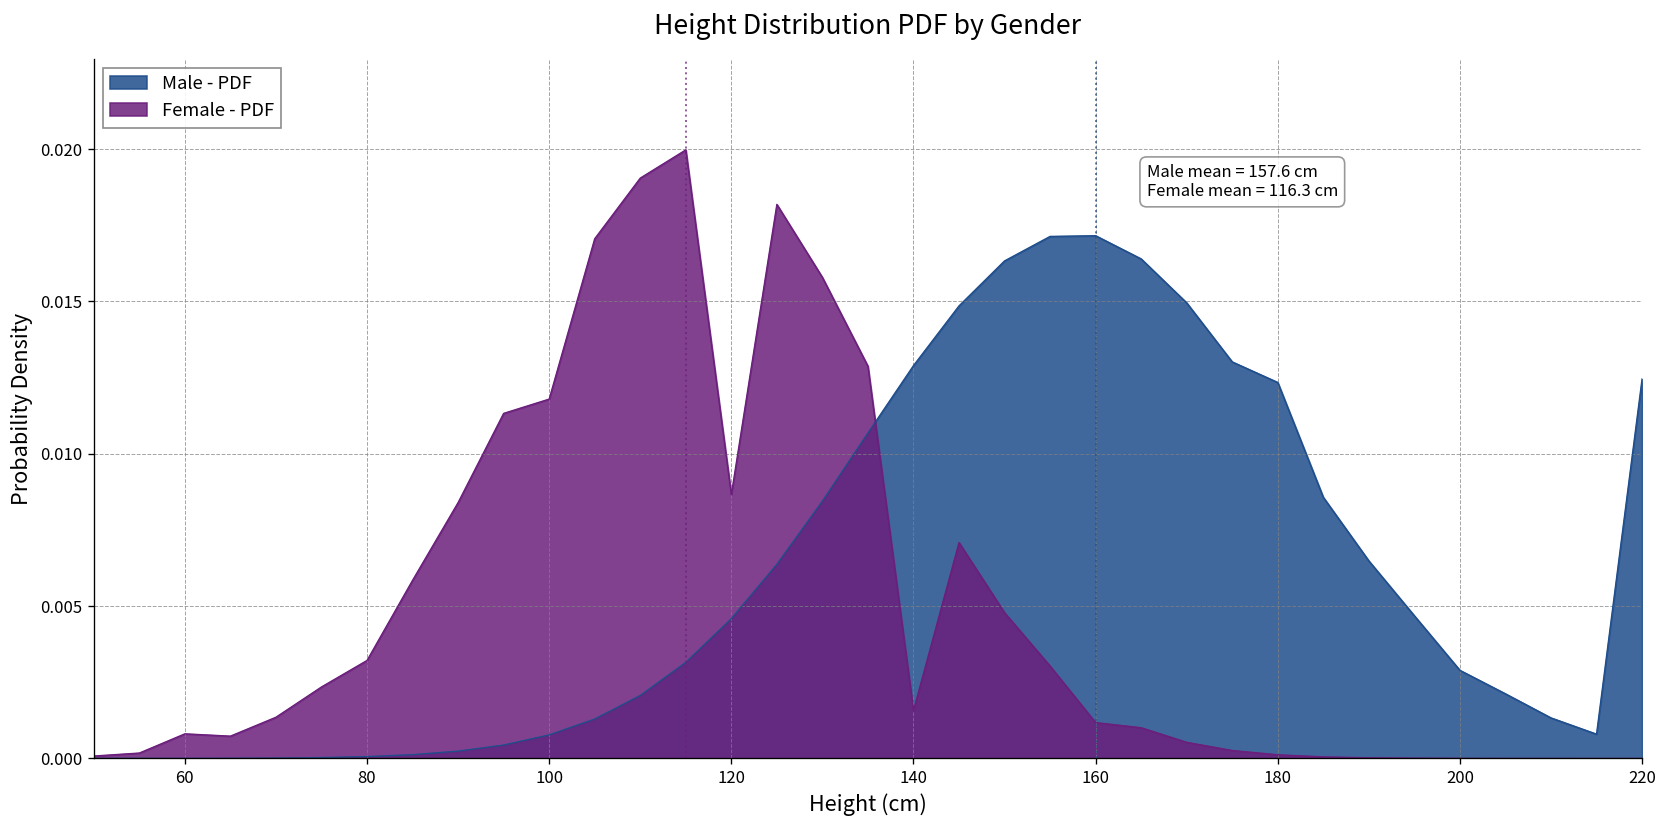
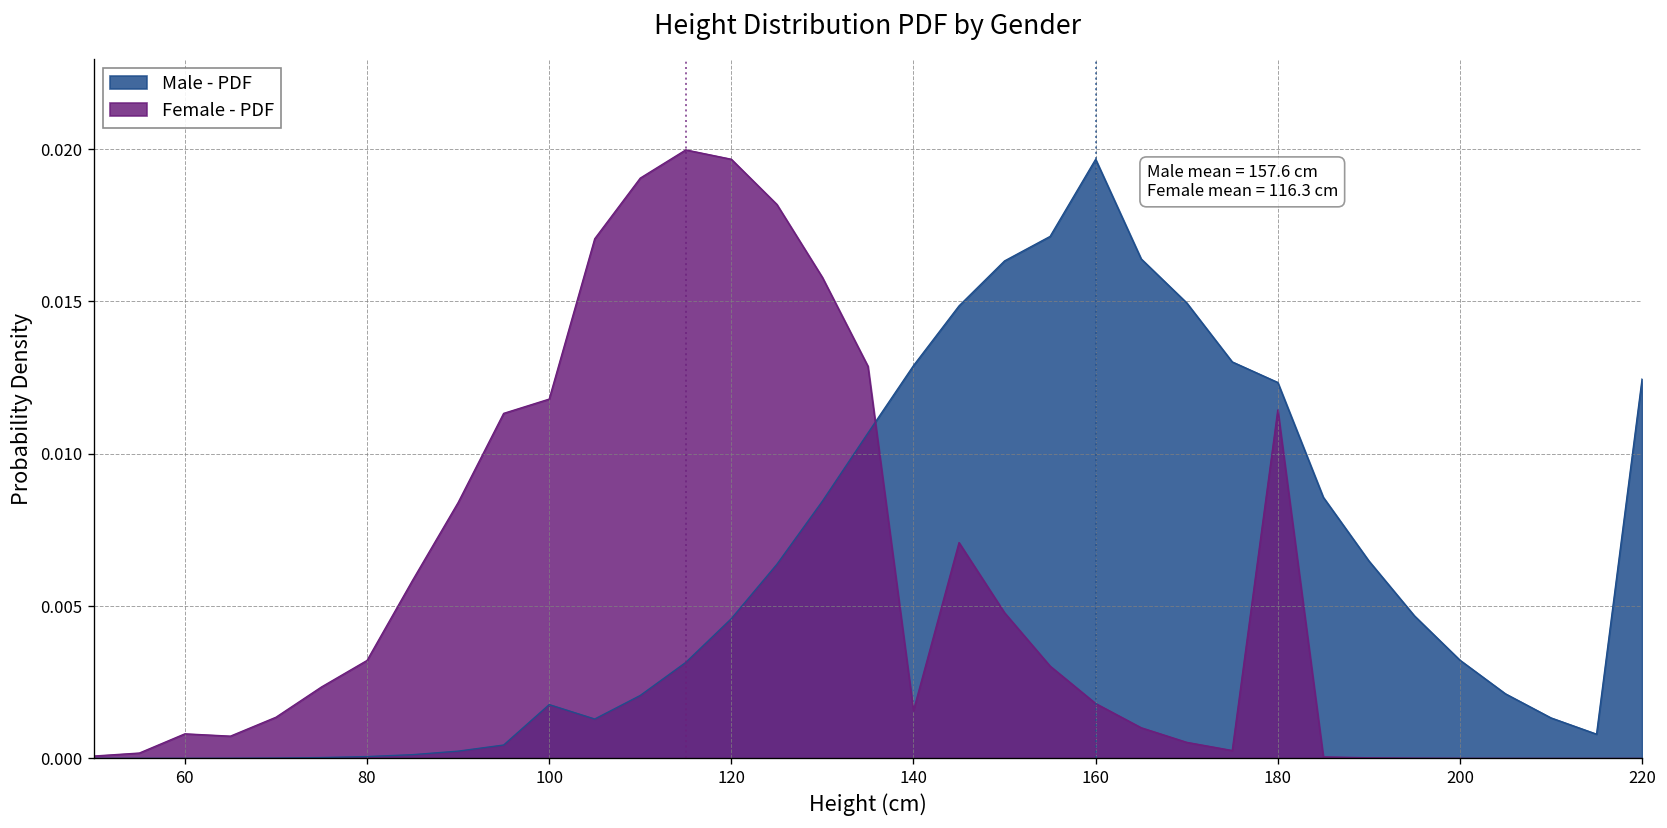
Male - PDF, 100: 0.0008 -> 0.0018
Female - PDF, 120: 0.0087 -> 0.0197
Male - PDF, 160: 0.0172 -> 0.0197
Female - PDF, 160: 0.0012 -> 0.0018
Female - PDF, 180: 0.0001 -> 0.0114
Male - PDF, 200: 0.0029 -> 0.0032
